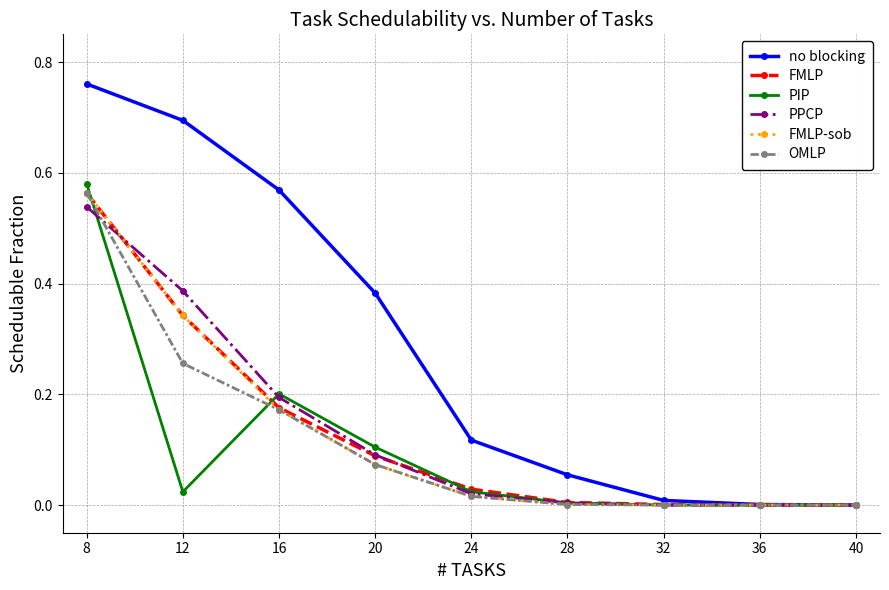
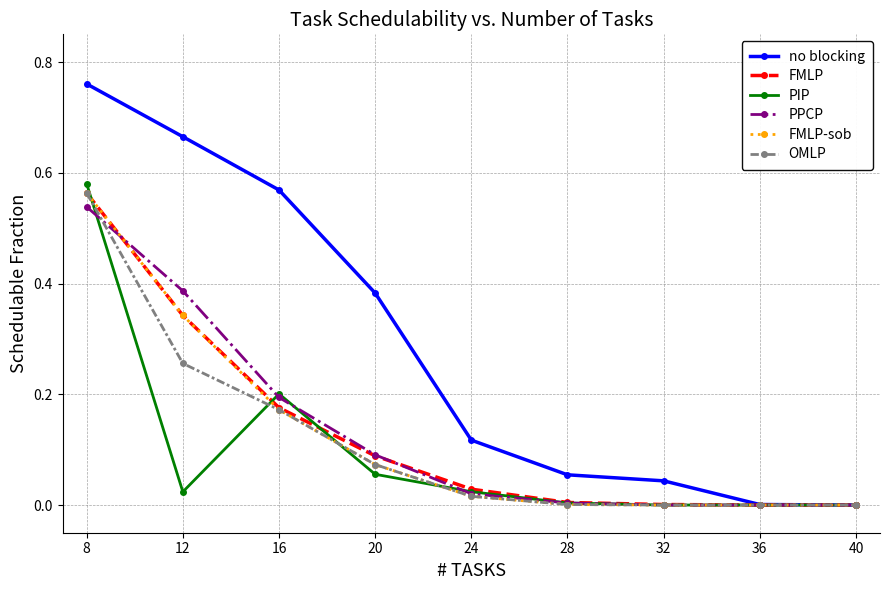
no blocking, 12: 0.69 -> 0.67
PIP, 20: 0.10 -> 0.06
no blocking, 32: 0.01 -> 0.04
